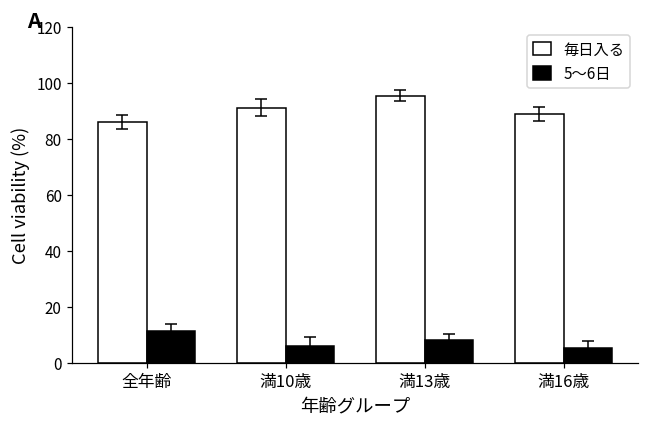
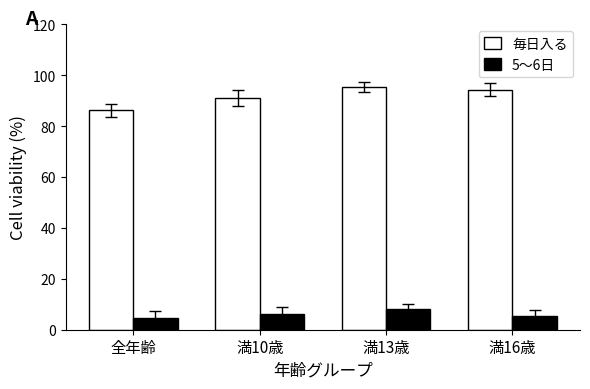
5〜6日, 全年齢: 11 -> 5
毎日入る, 満16歳: 89 -> 94
